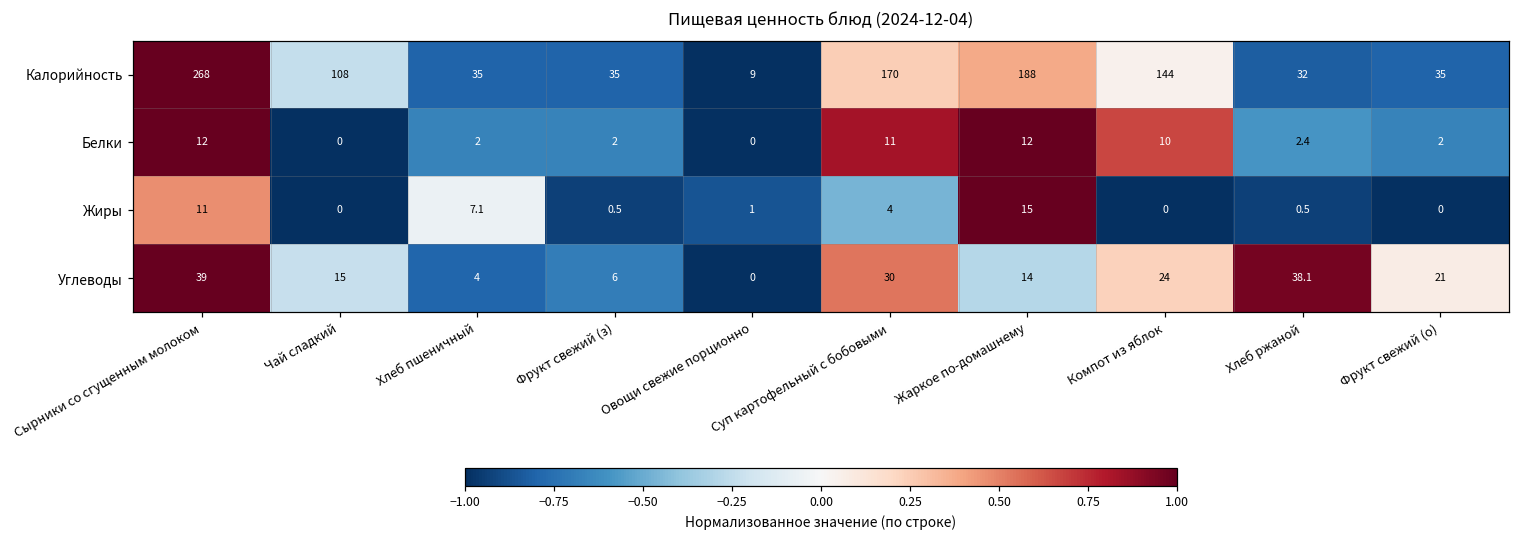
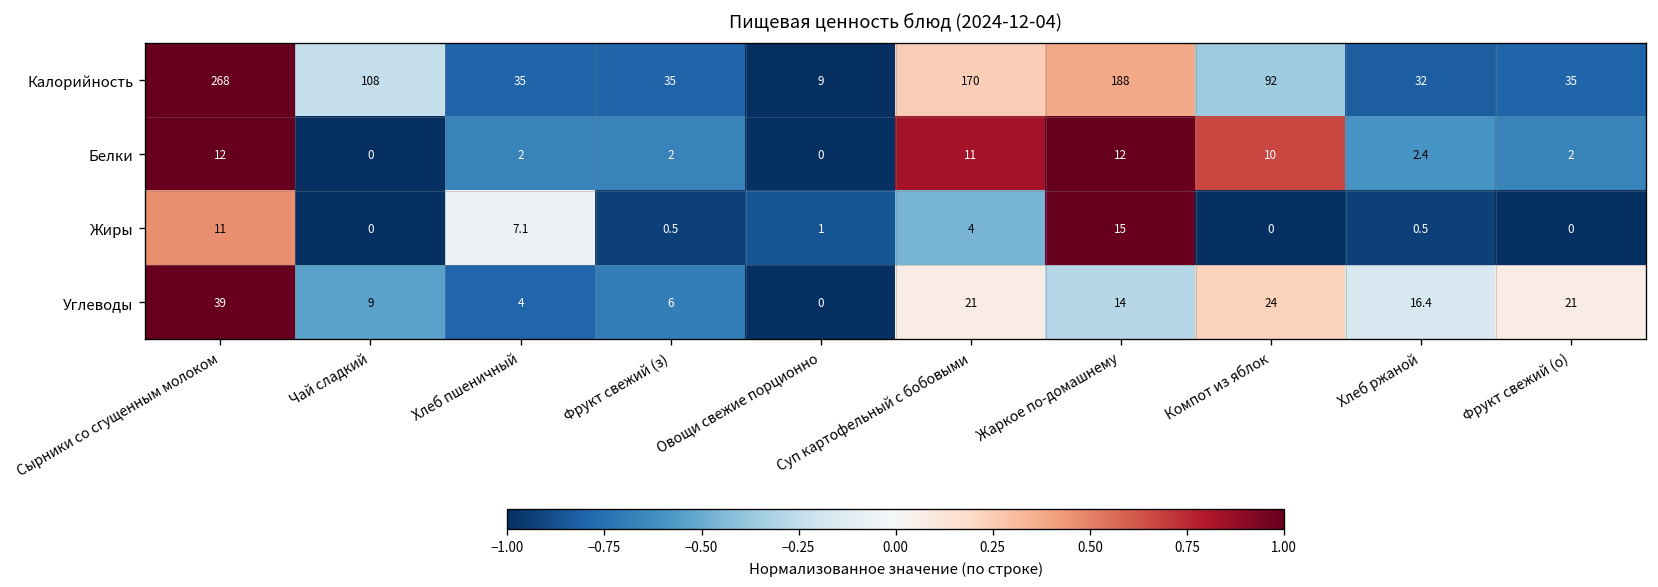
Калорийность, Компот из яблок: 144 -> 92
Углеводы, Чай сладкий: 15 -> 9
Углеводы, Суп картофельный с бобовыми: 30 -> 21
Углеводы, Хлеб ржаной: 38.1 -> 16.4
